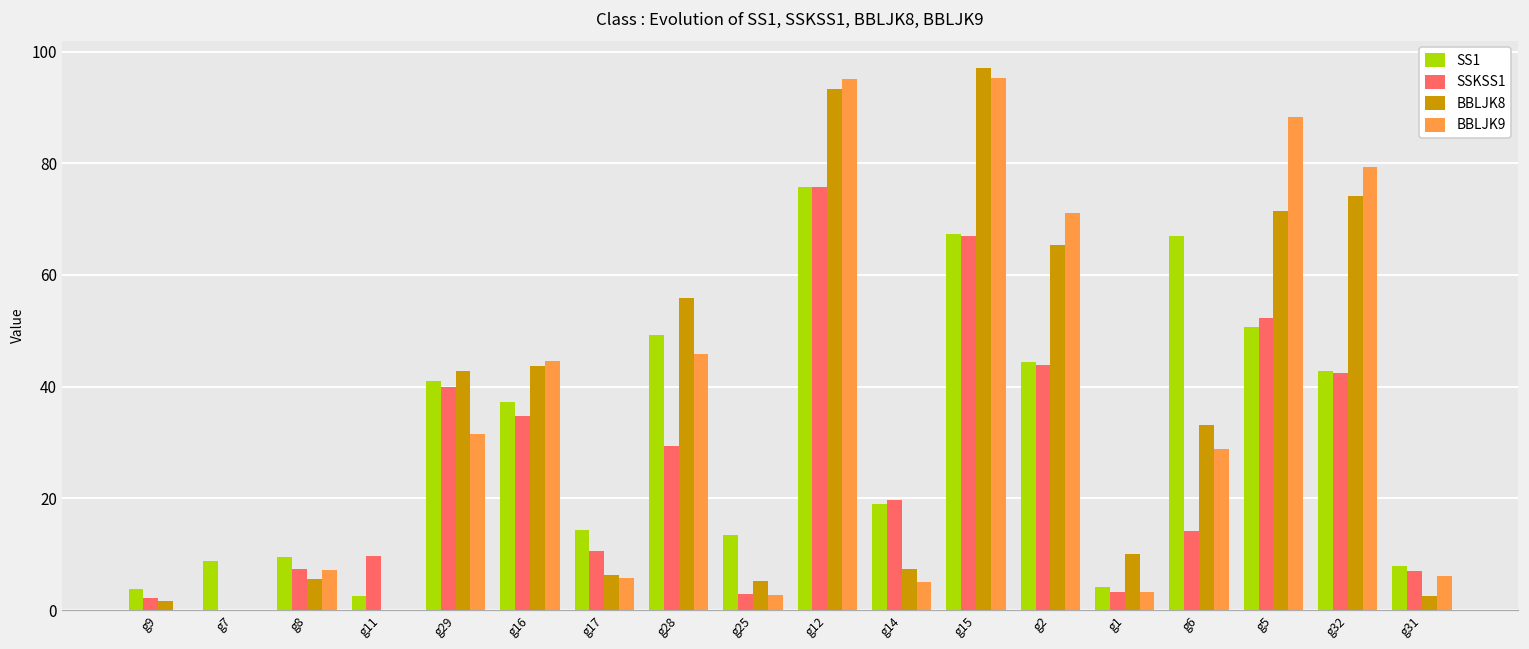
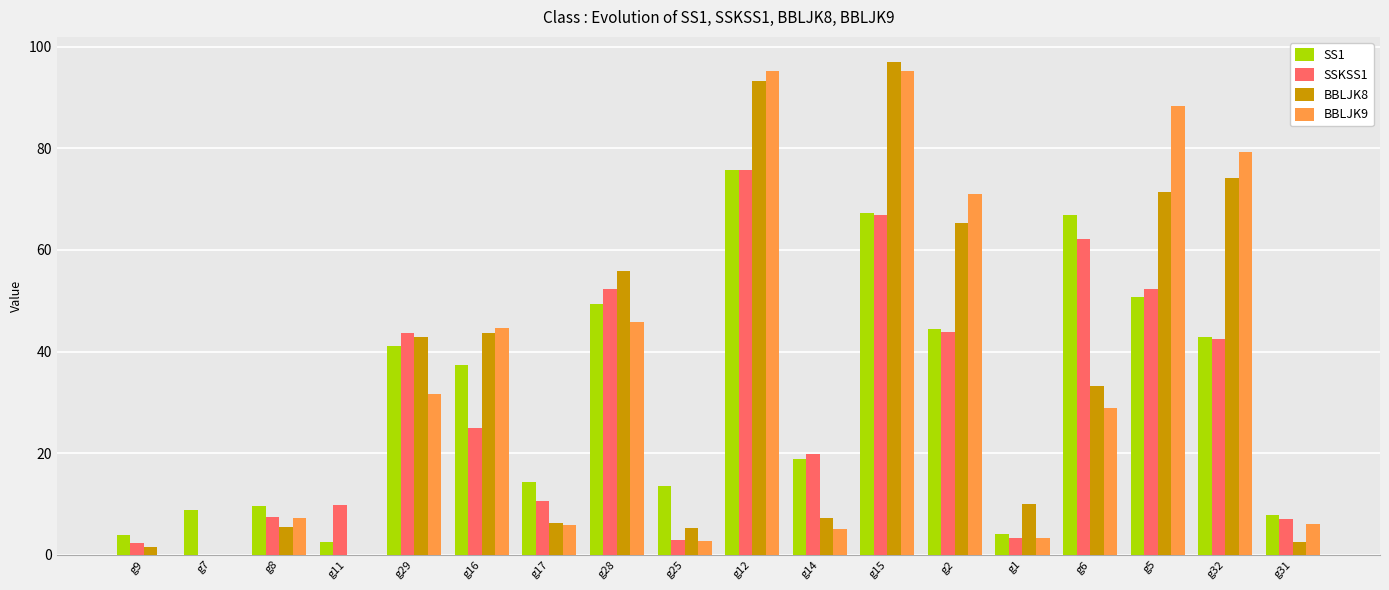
SSKSS1, g29: 40 -> 44
SSKSS1, g16: 35 -> 25
SSKSS1, g28: 29 -> 52
SSKSS1, g6: 14 -> 62
